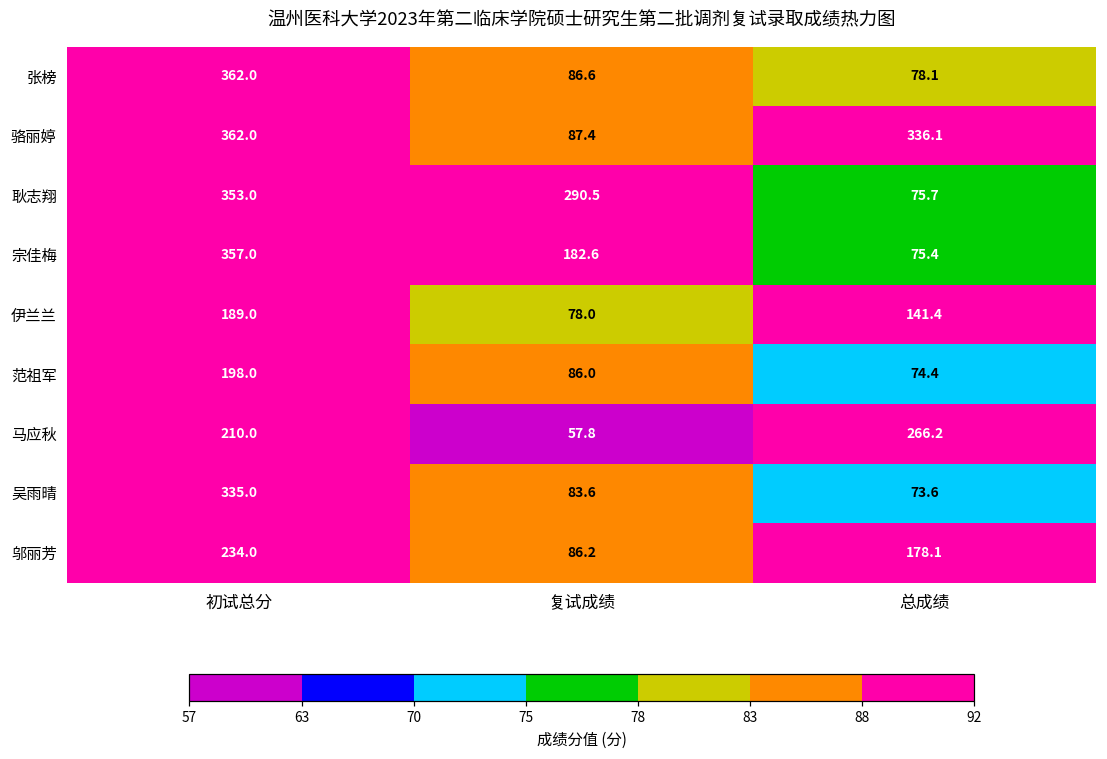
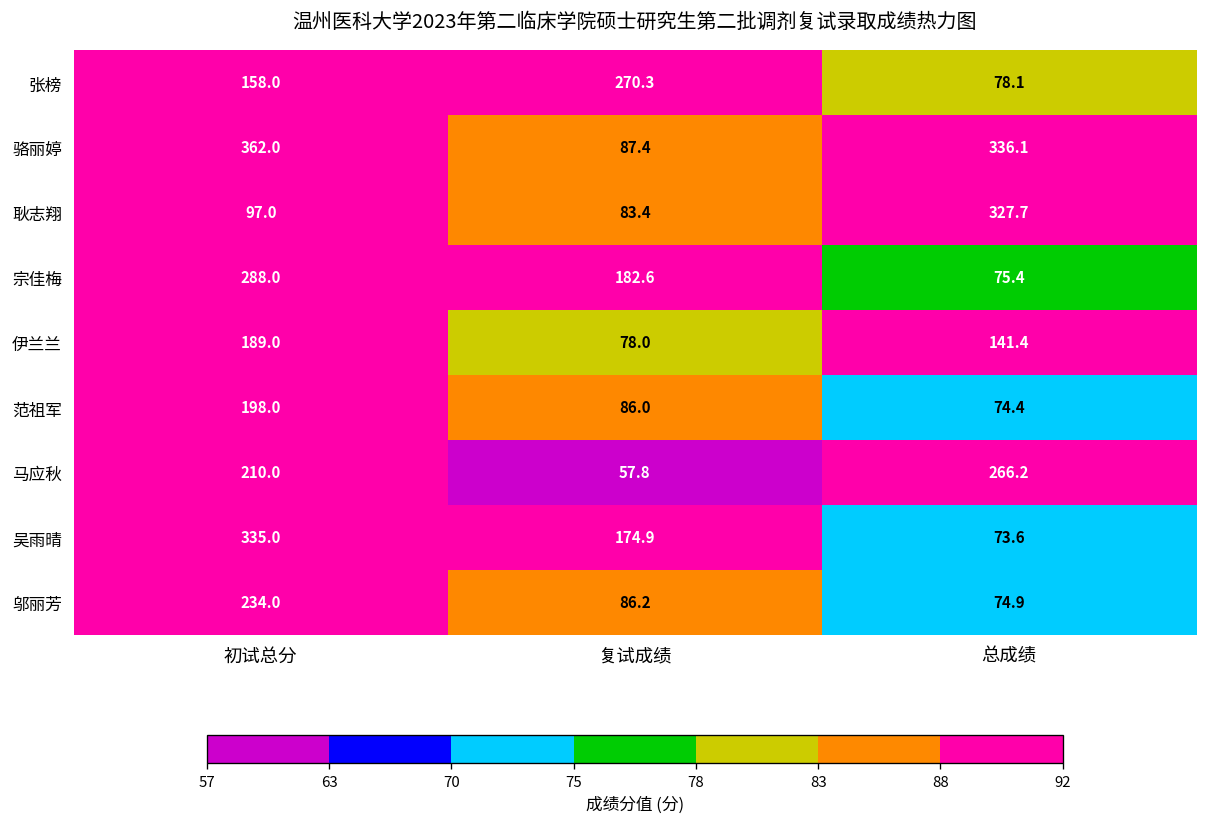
张榜, 初试总分: 362.0 -> 158.0
张榜, 复试成绩: 86.6 -> 270.3
耿志翔, 初试总分: 353.0 -> 97.0
耿志翔, 复试成绩: 290.5 -> 83.4
耿志翔, 总成绩: 75.7 -> 327.7
宗佳梅, 初试总分: 357.0 -> 288.0
吴雨晴, 复试成绩: 83.6 -> 174.9
邬丽芳, 总成绩: 178.1 -> 74.9
